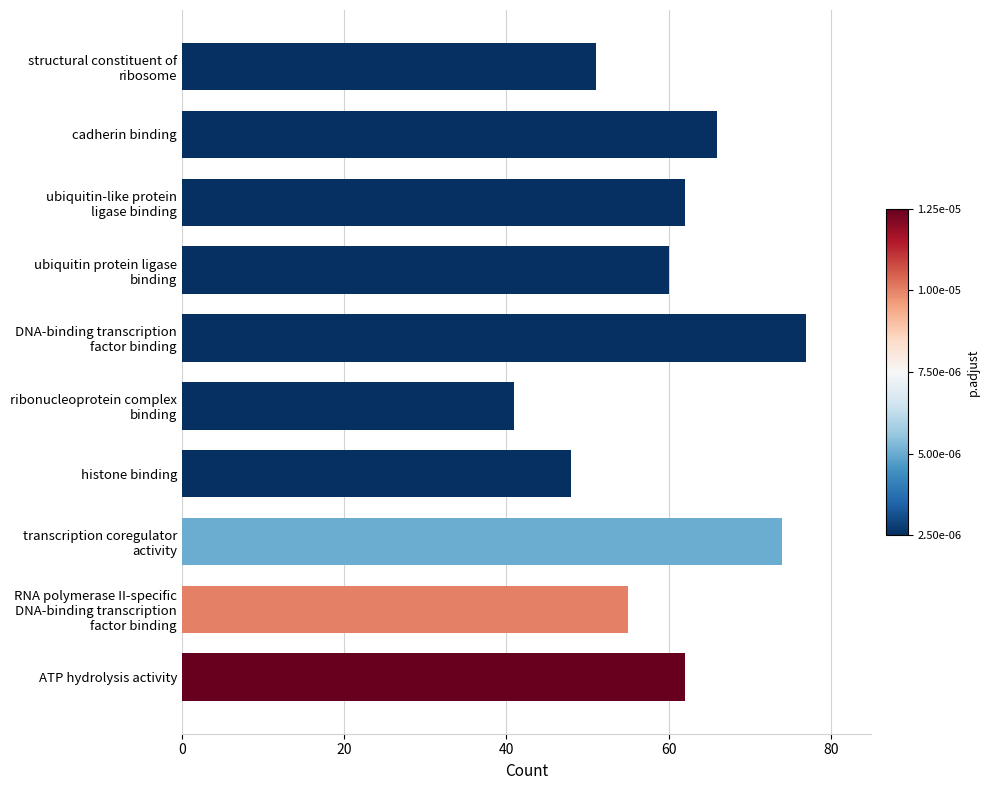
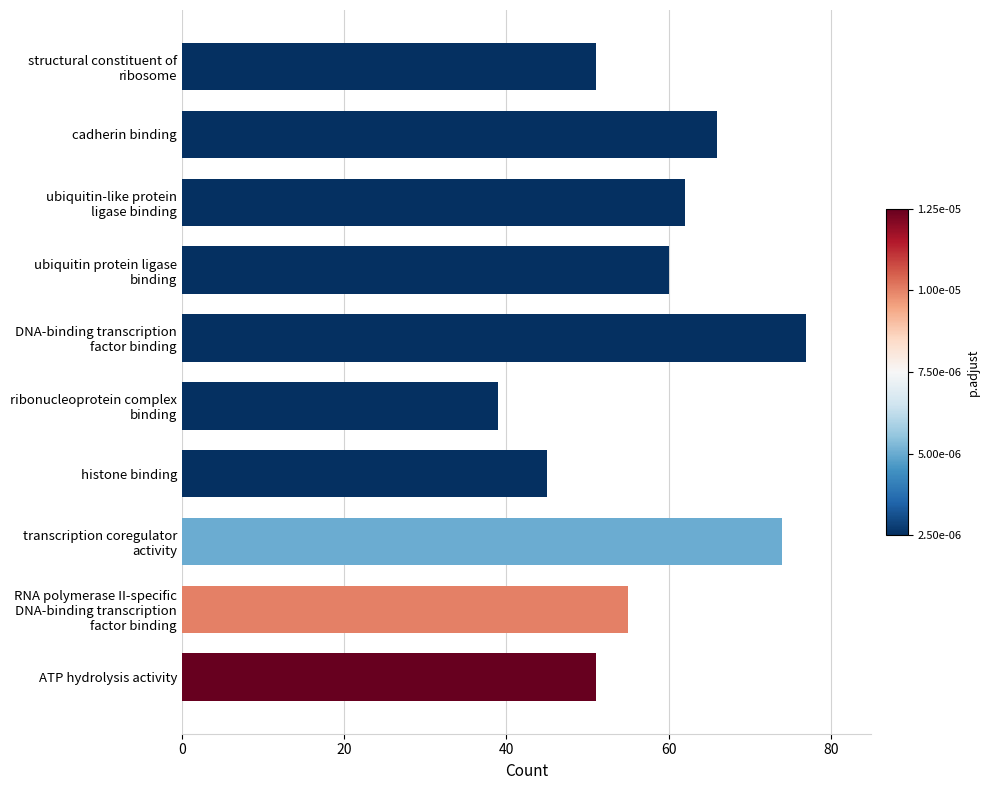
ribonucleoprotein complex binding: 41 -> 39
histone binding: 48 -> 45
ATP hydrolysis activity: 62 -> 51
